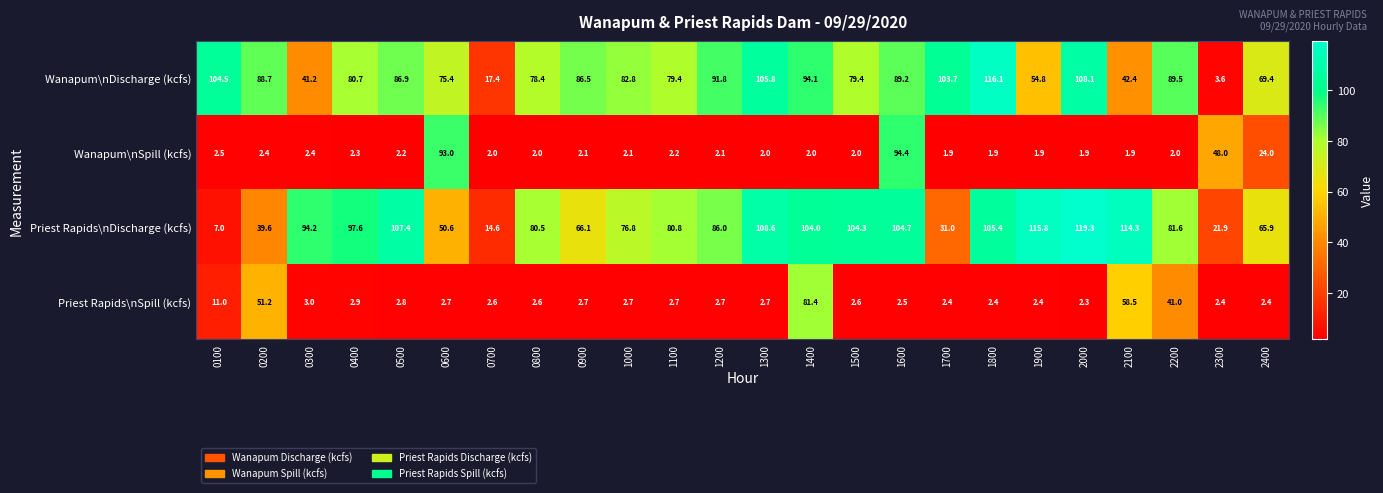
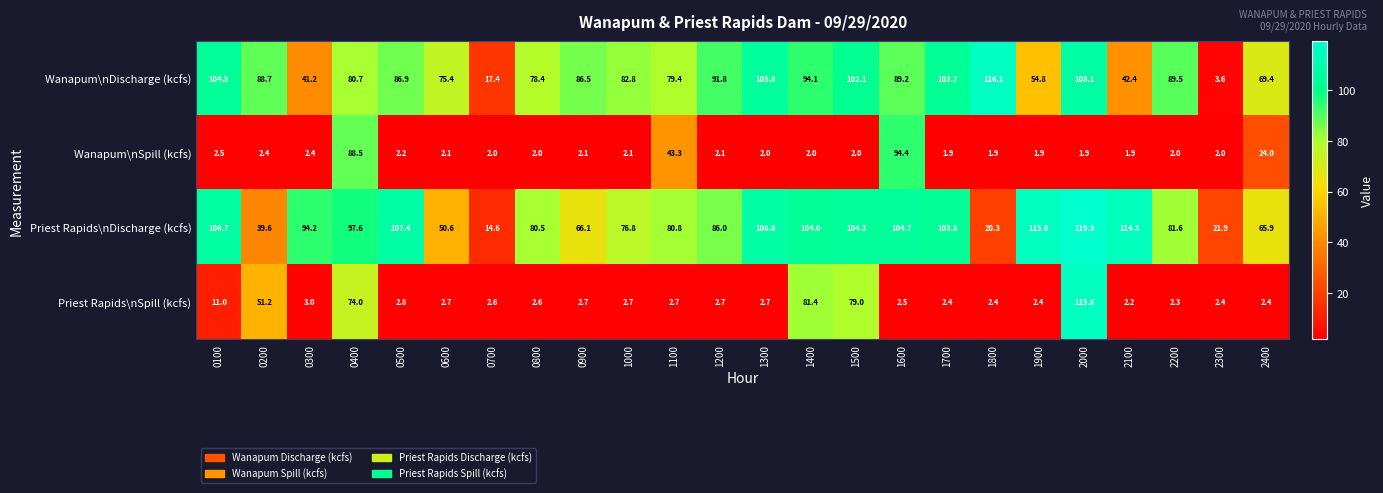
Wanapum\nDischarge (kcfs), 1500: 79.4 -> 102.1
Wanapum\nSpill (kcfs), 0400: 2.3 -> 88.5
Wanapum\nSpill (kcfs), 0600: 93.0 -> 2.1
Wanapum\nSpill (kcfs), 1100: 2.2 -> 43.3
Wanapum\nSpill (kcfs), 2300: 48.0 -> 2.0
Priest Rapids\nDischarge (kcfs), 0100: 7.0 -> 106.7
Priest Rapids\nDischarge (kcfs), 1700: 31.0 -> 103.8
Priest Rapids\nDischarge (kcfs), 1800: 105.4 -> 20.3
Priest Rapids\nSpill (kcfs), 0400: 2.9 -> 74.0
Priest Rapids\nSpill (kcfs), 1500: 2.6 -> 79.0
Priest Rapids\nSpill (kcfs), 2000: 2.3 -> 115.8
Priest Rapids\nSpill (kcfs), 2100: 58.5 -> 2.2
Priest Rapids\nSpill (kcfs), 2200: 41.0 -> 2.3
